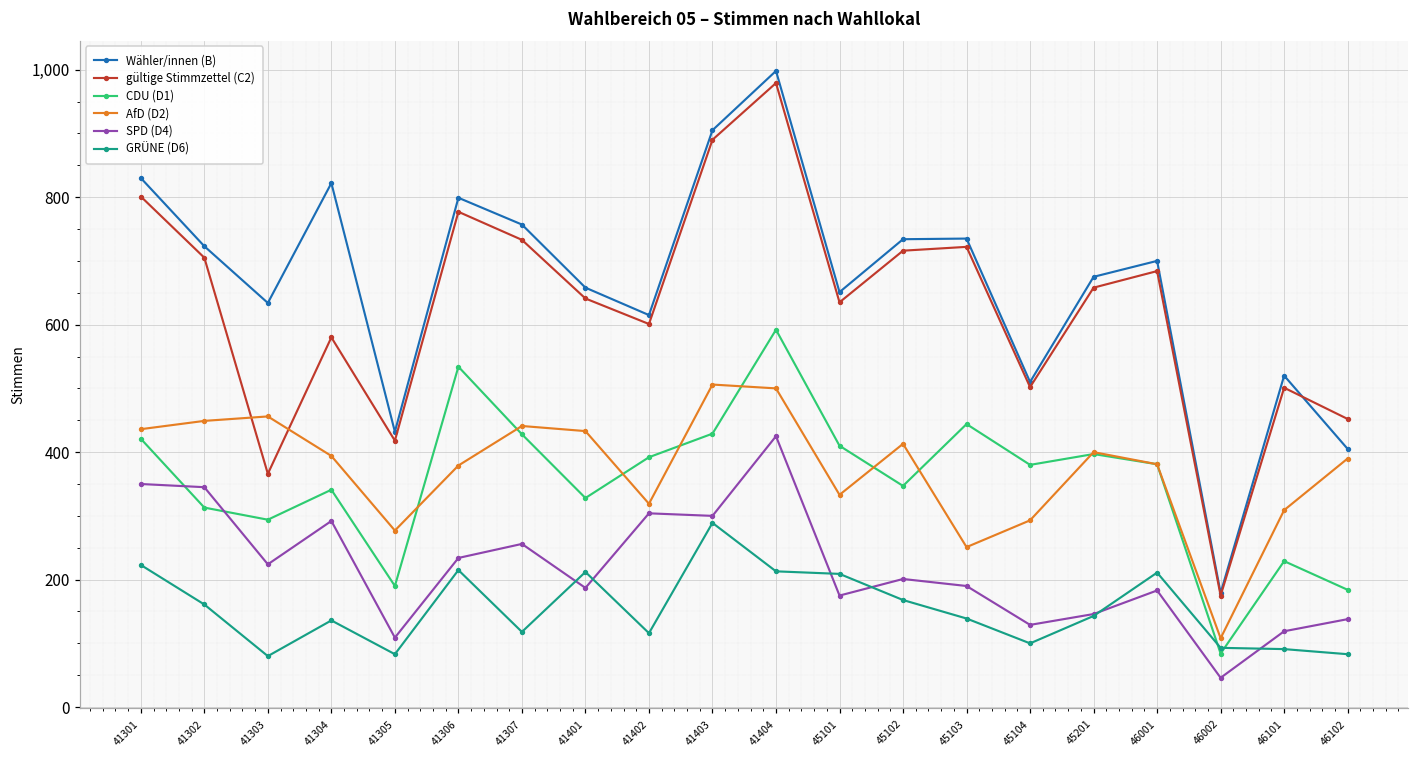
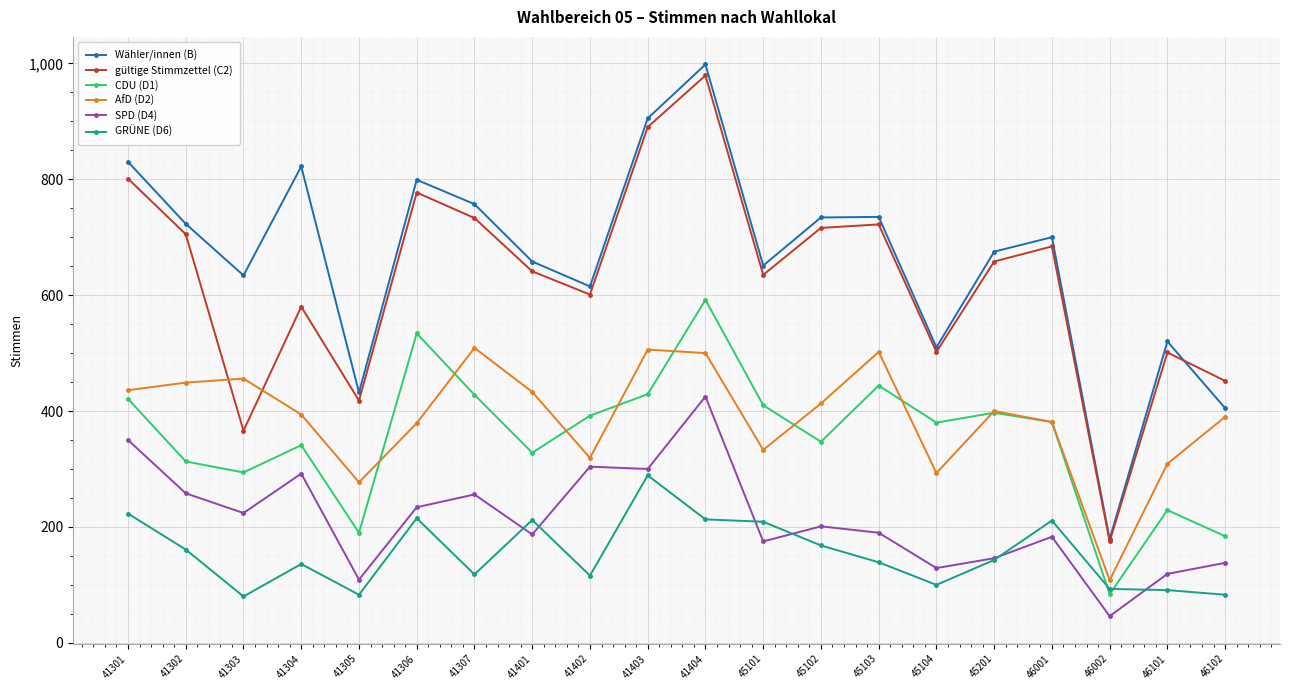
SPD (D4), 41302: 350 -> 260
AfD (D2), 41307: 440 -> 510
AfD (D2), 45103: 250 -> 500
